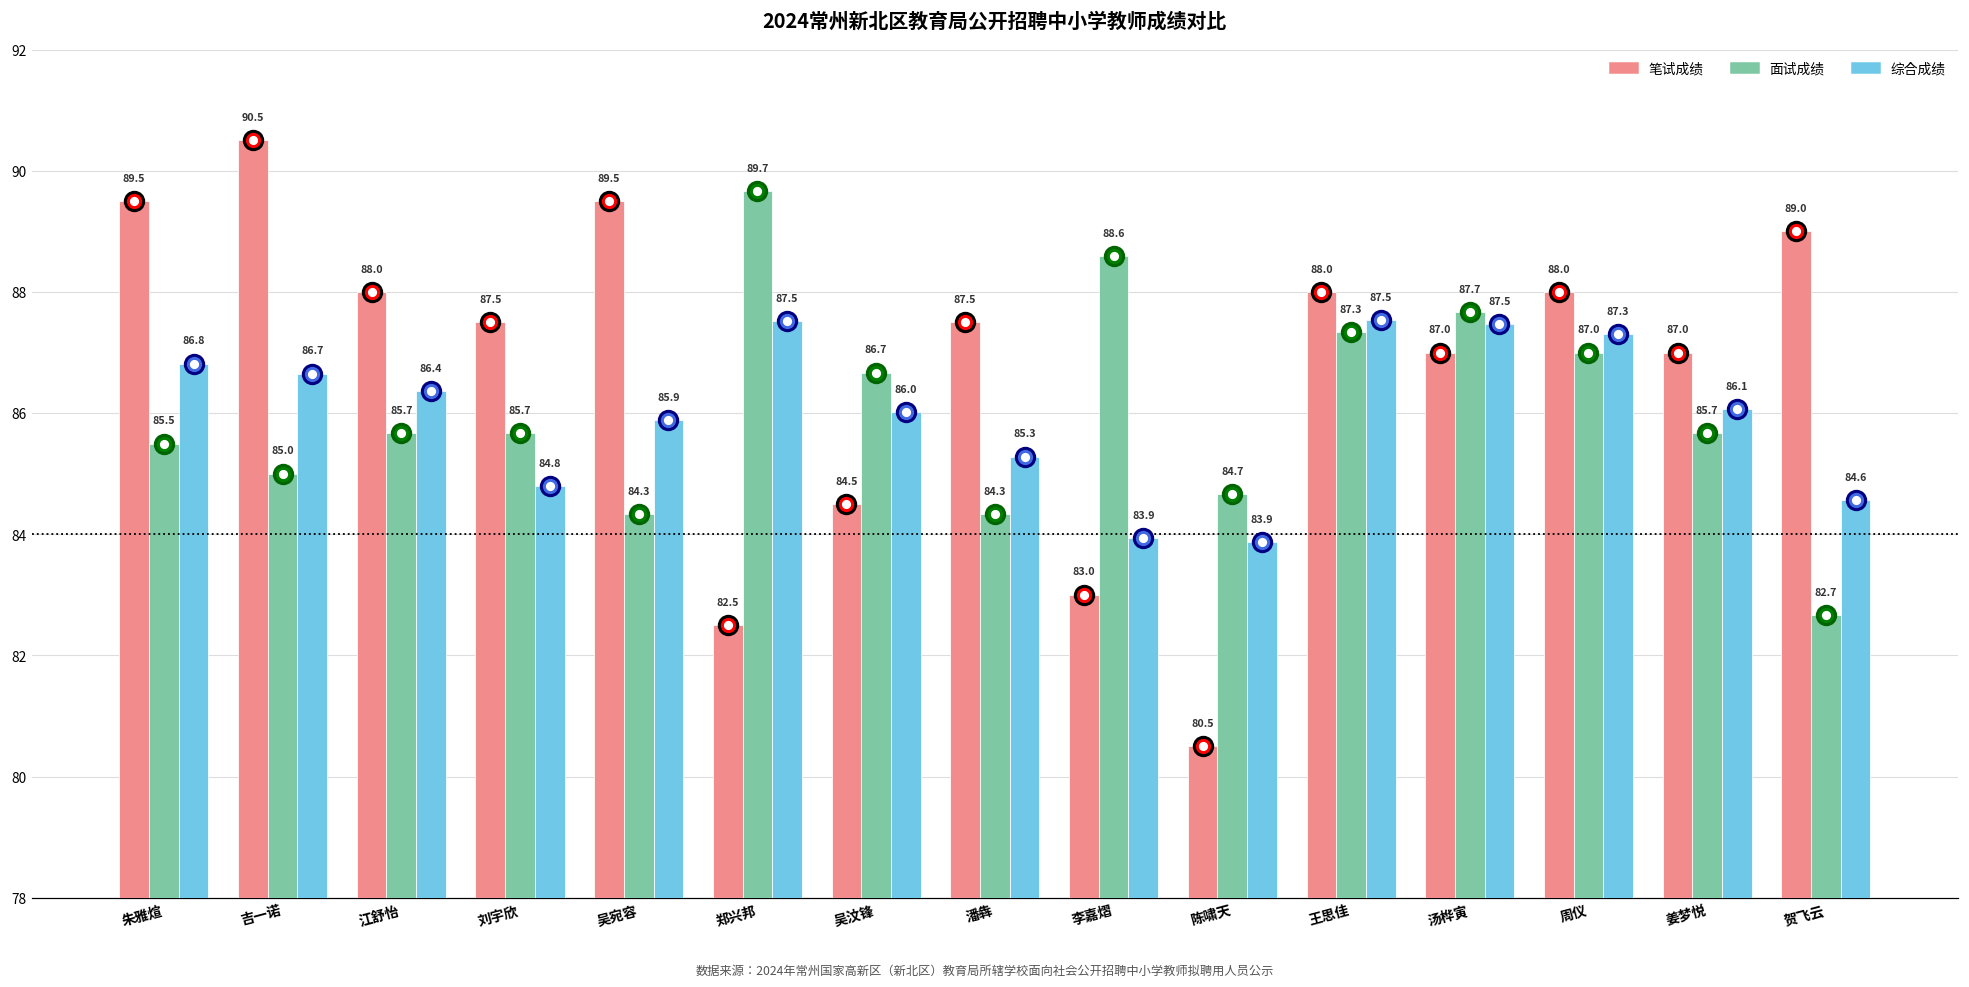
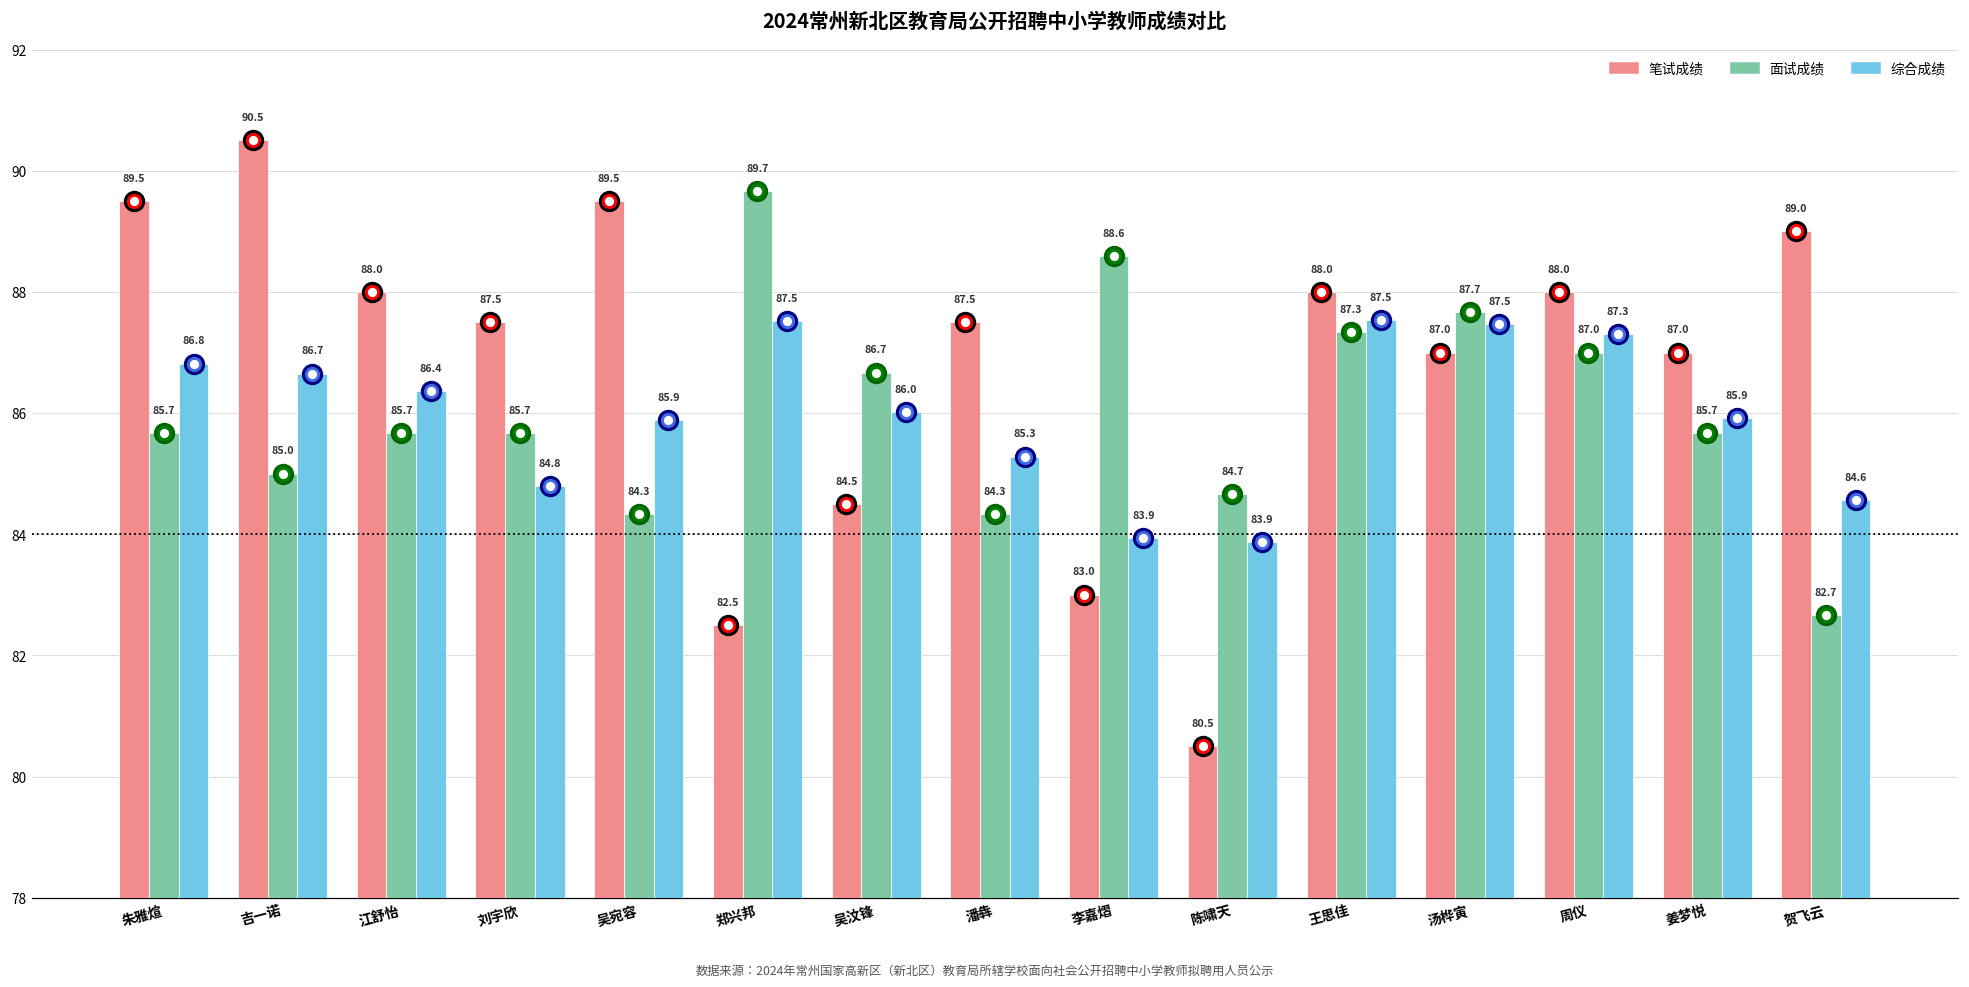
面试成绩, 朱雅煊: 85.5 -> 85.7
综合成绩, 姜梦悦: 86.1 -> 85.9
